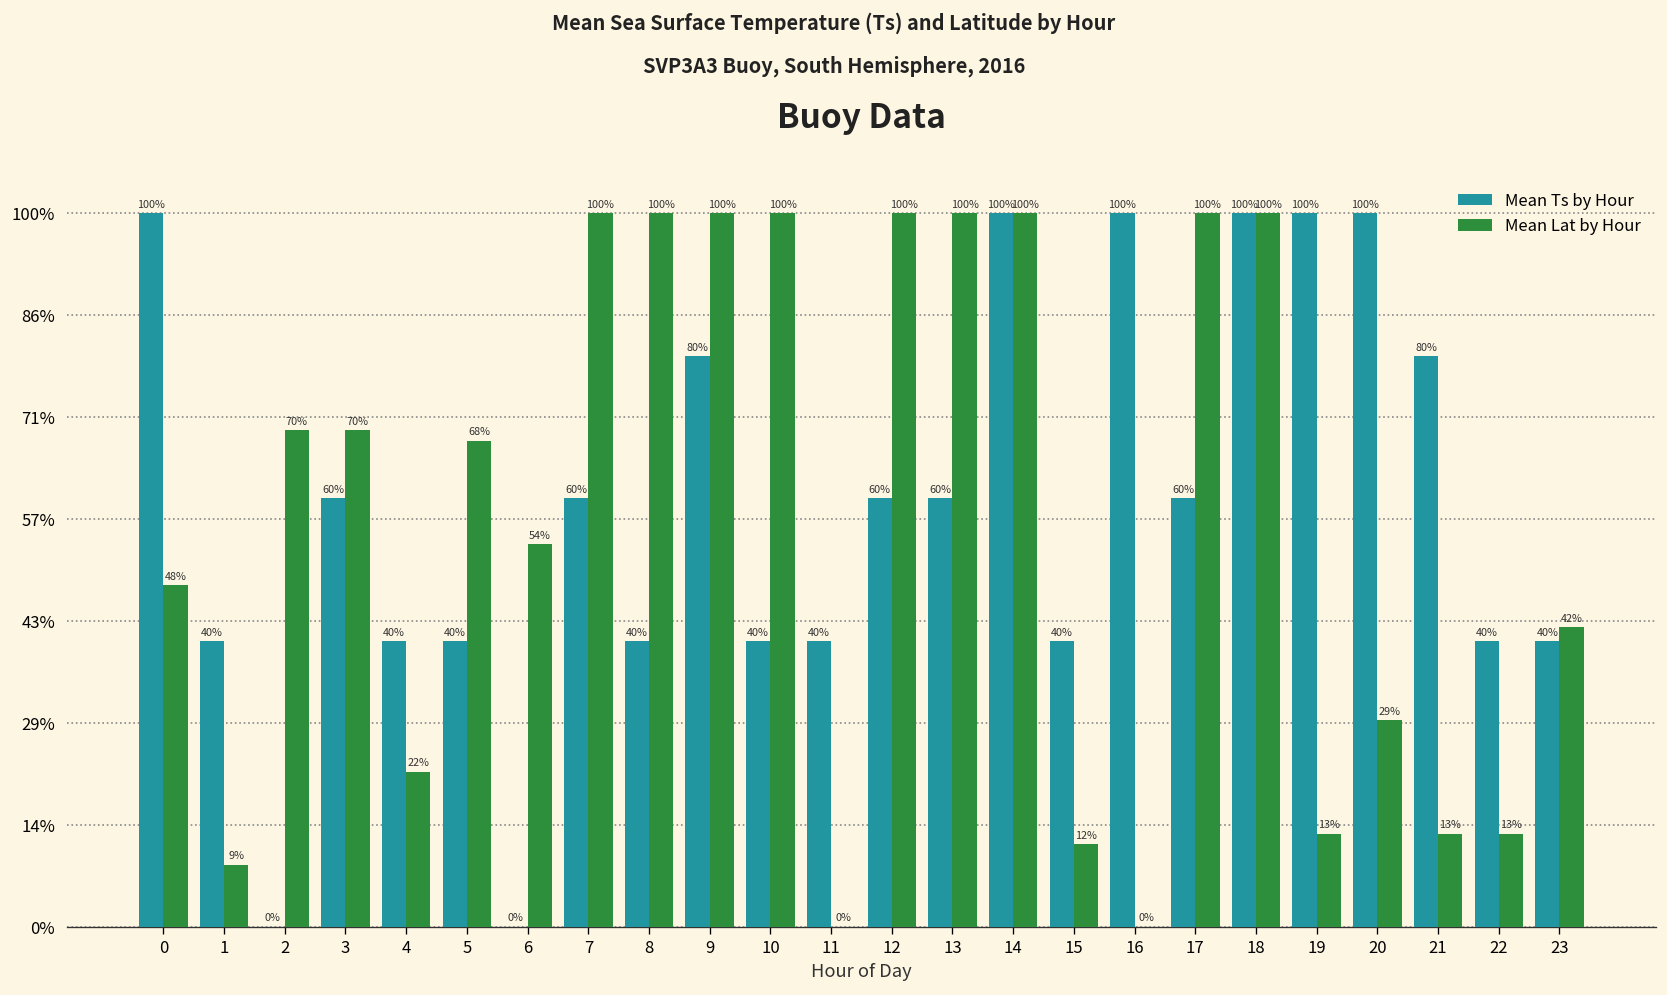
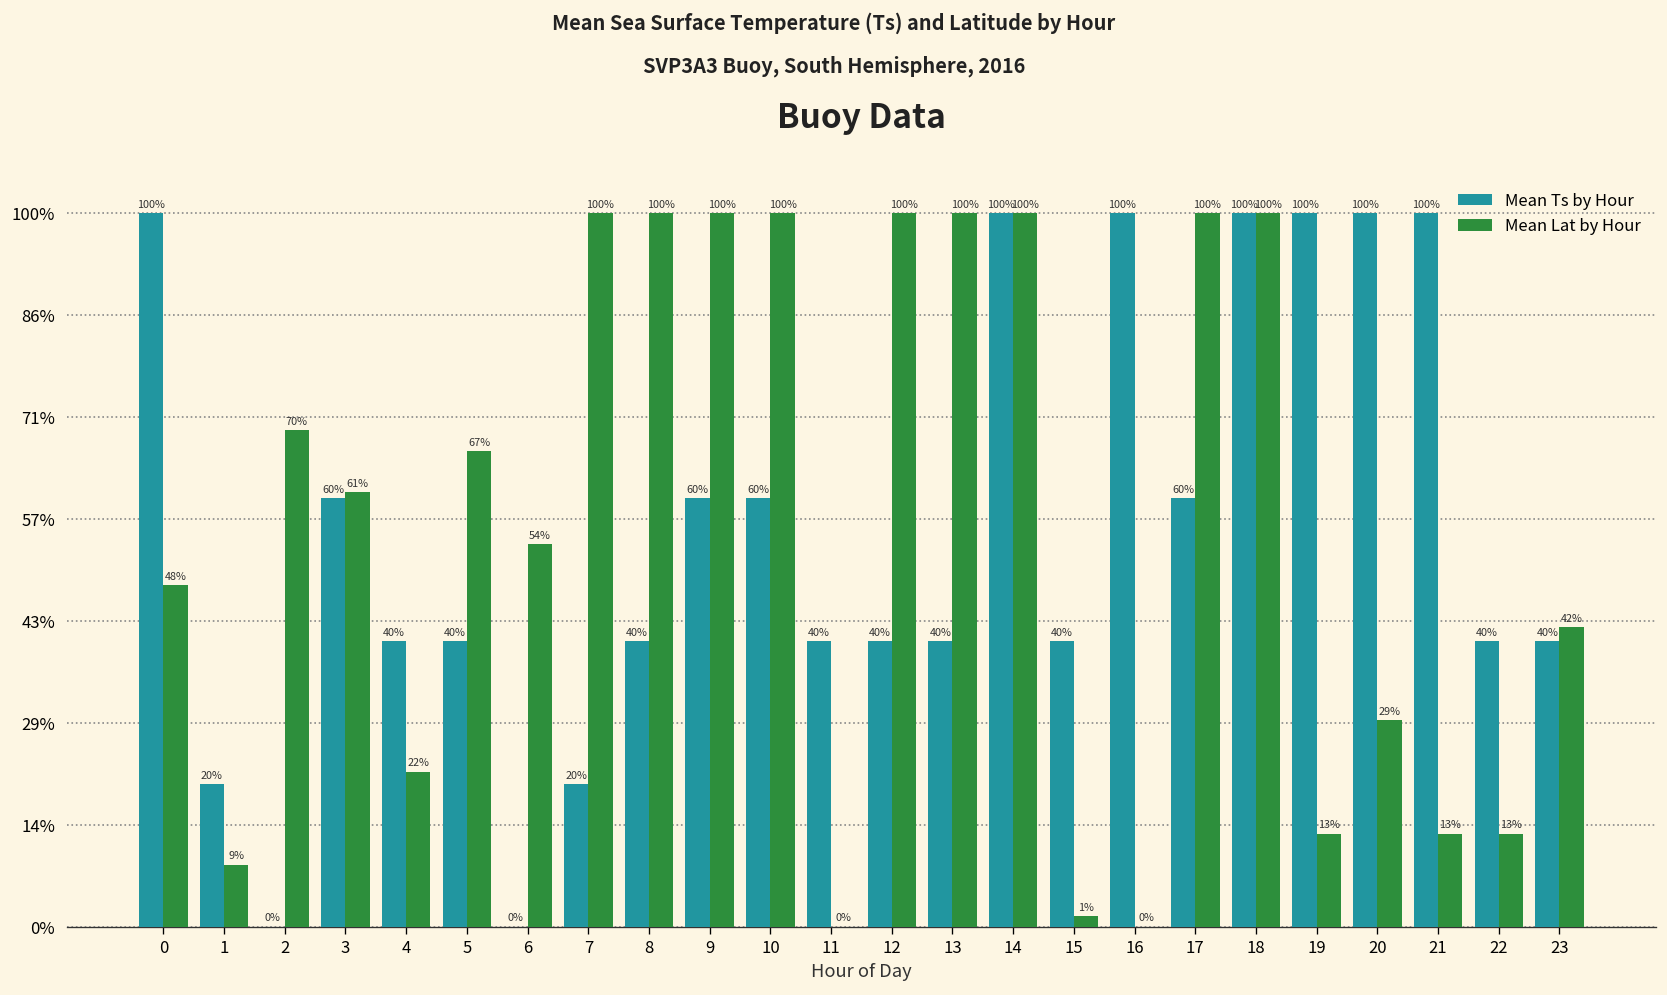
Mean Ts by Hour, 1: 40% -> 20%
Mean Lat by Hour, 3: 70% -> 61%
Mean Lat by Hour, 5: 68% -> 67%
Mean Ts by Hour, 7: 60% -> 20%
Mean Ts by Hour, 9: 80% -> 60%
Mean Ts by Hour, 10: 40% -> 60%
Mean Ts by Hour, 12: 60% -> 40%
Mean Ts by Hour, 13: 60% -> 40%
Mean Lat by Hour, 15: 12% -> 1%
Mean Ts by Hour, 21: 80% -> 100%
